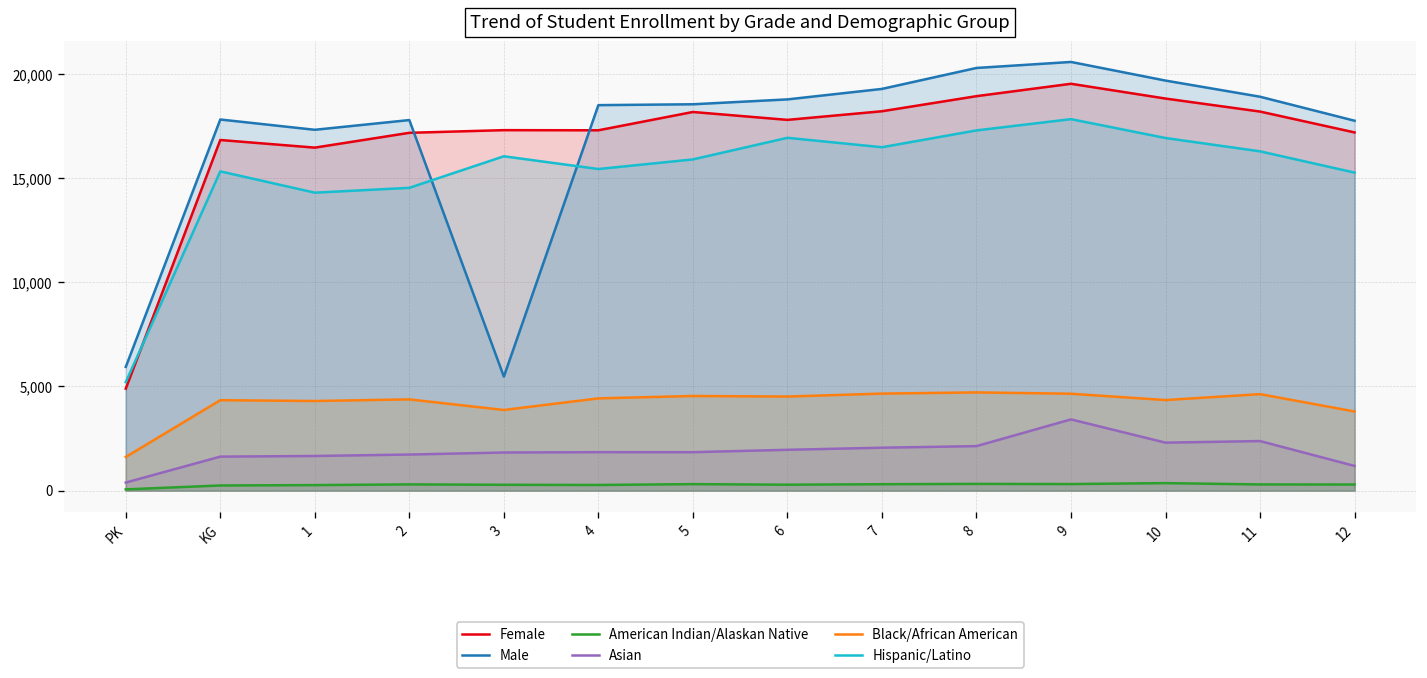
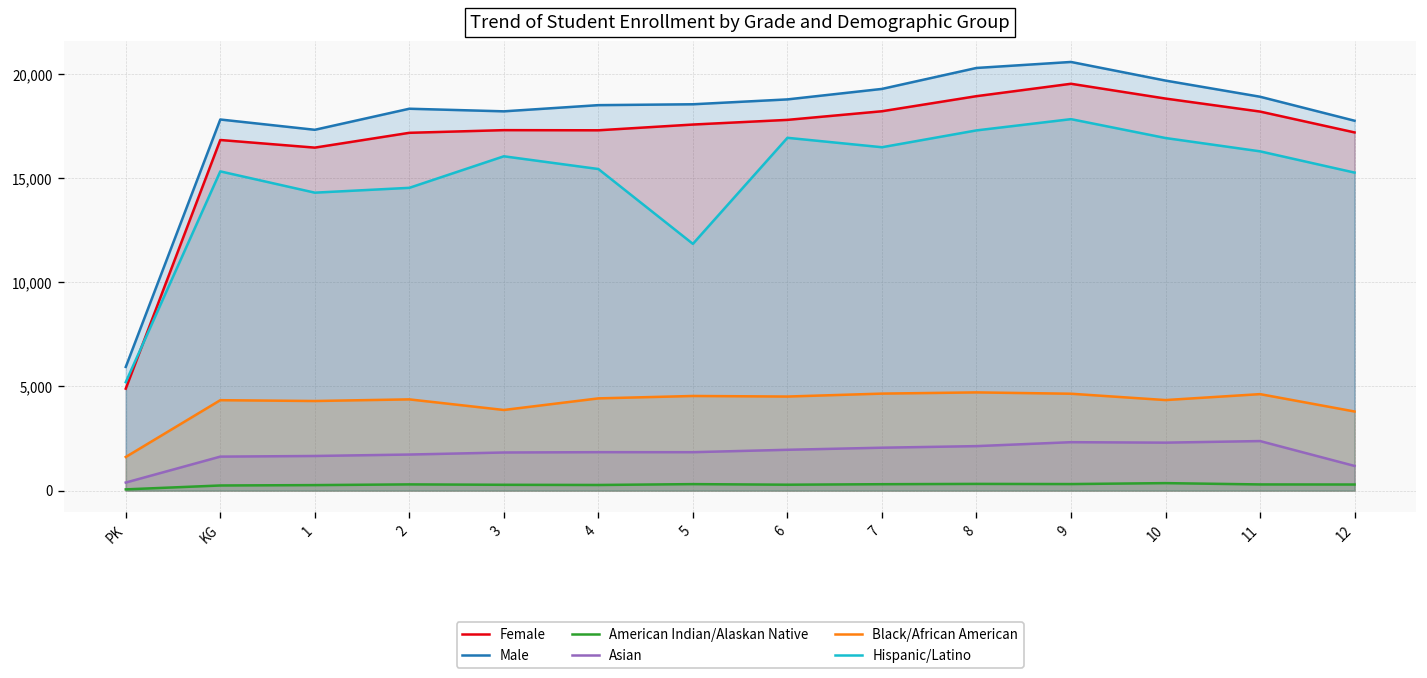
Male, 2: 17,800 -> 18,300
Male, 3: 5,500 -> 18,200
Female, 5: 18,200 -> 17,600
Hispanic/Latino, 5: 15,900 -> 11,800
Asian, 9: 3,400 -> 2,300
